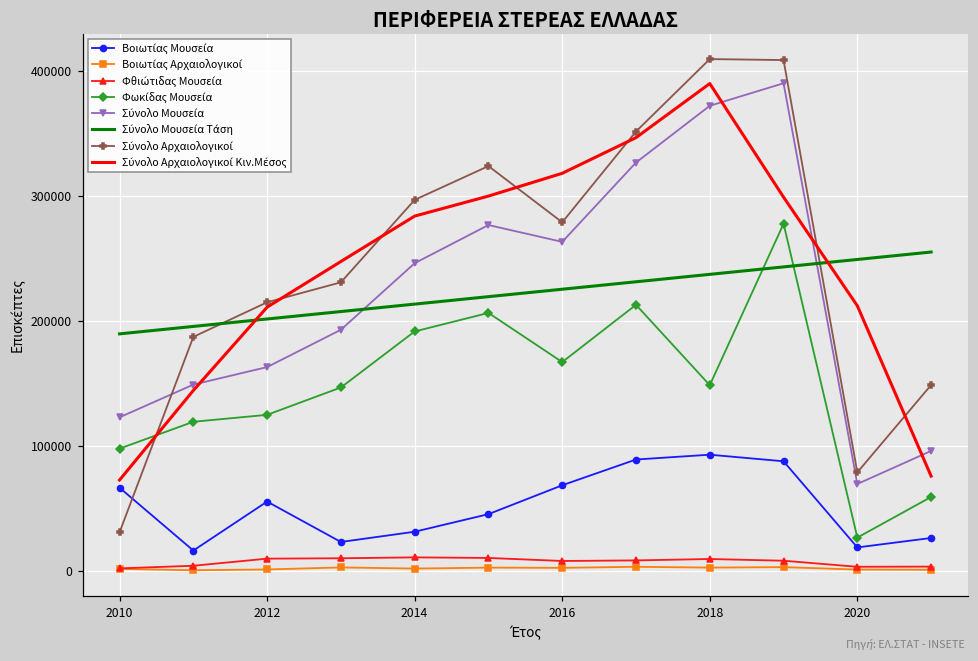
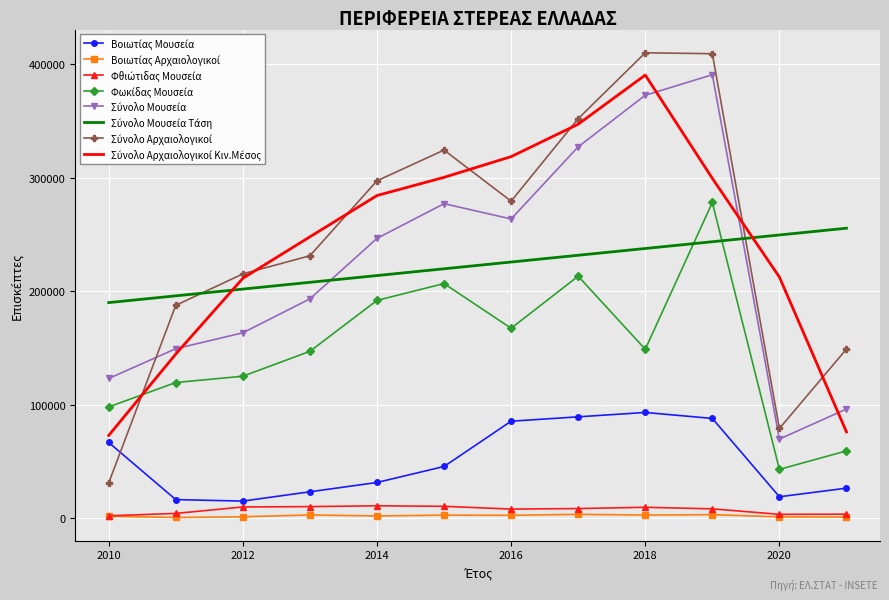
Βοιωτίας Μουσεία, 2012: 56000 -> 15000
Βοιωτίας Μουσεία, 2016: 69000 -> 85000
Φωκίδας Μουσεία, 2020: 27000 -> 43000
